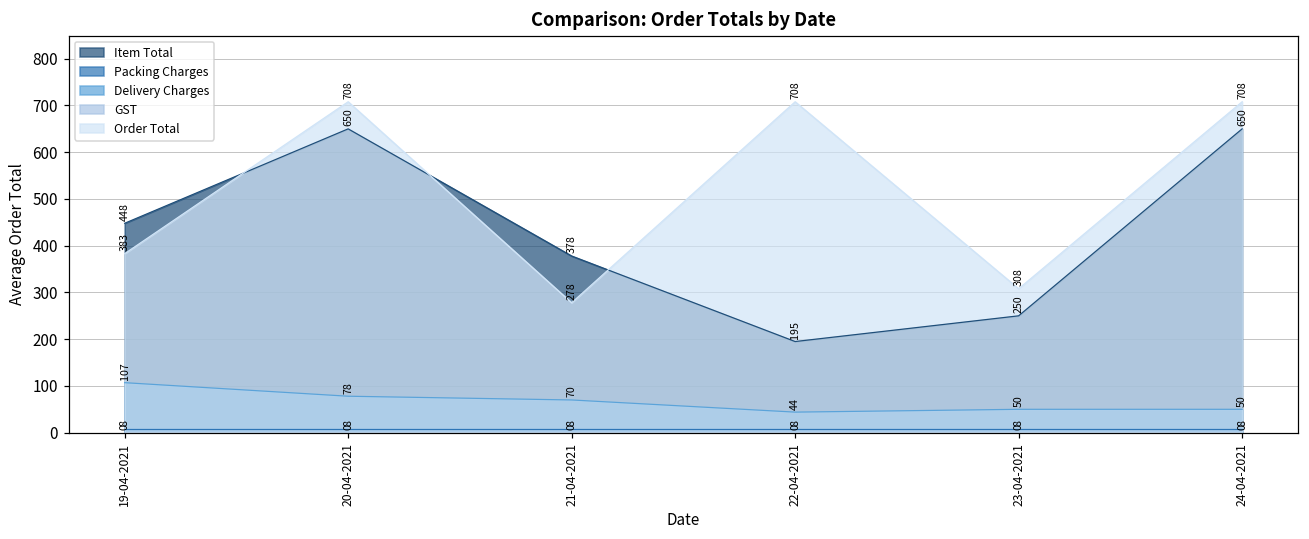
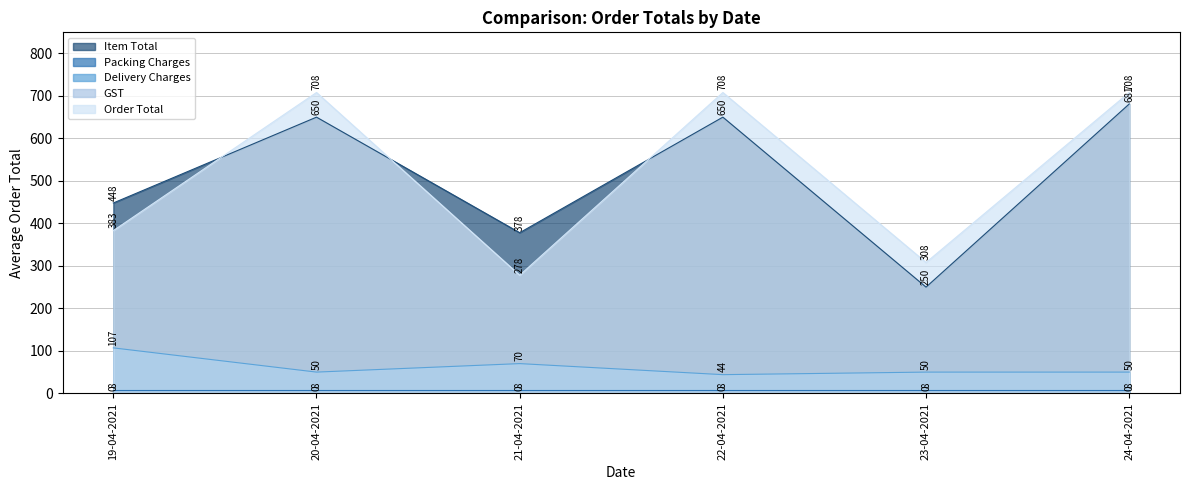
Delivery Charges, 20-04-2021: 78 -> 50
Item Total, 22-04-2021: 195 -> 650
Item Total, 24-04-2021: 650 -> 681
